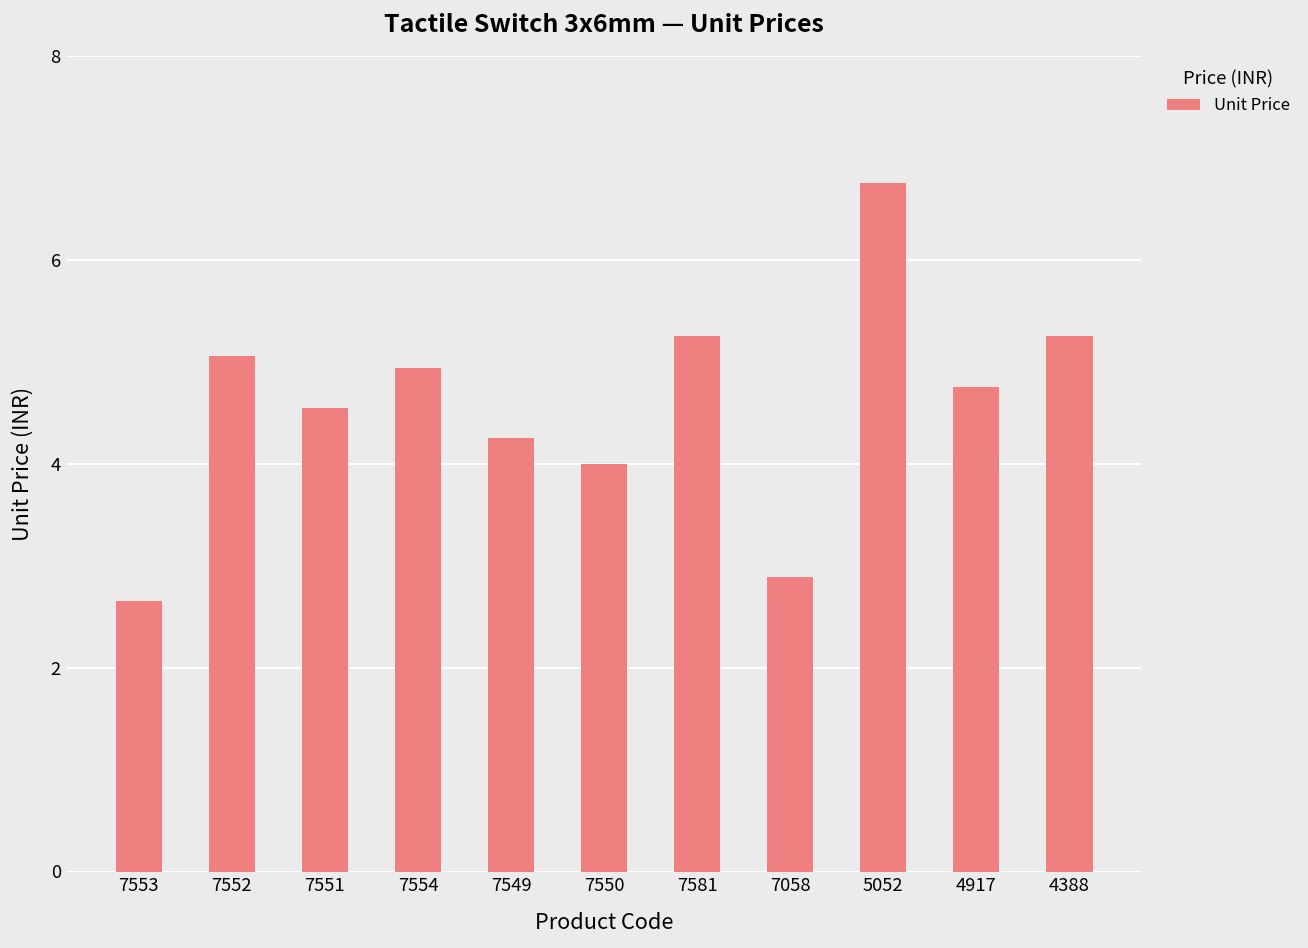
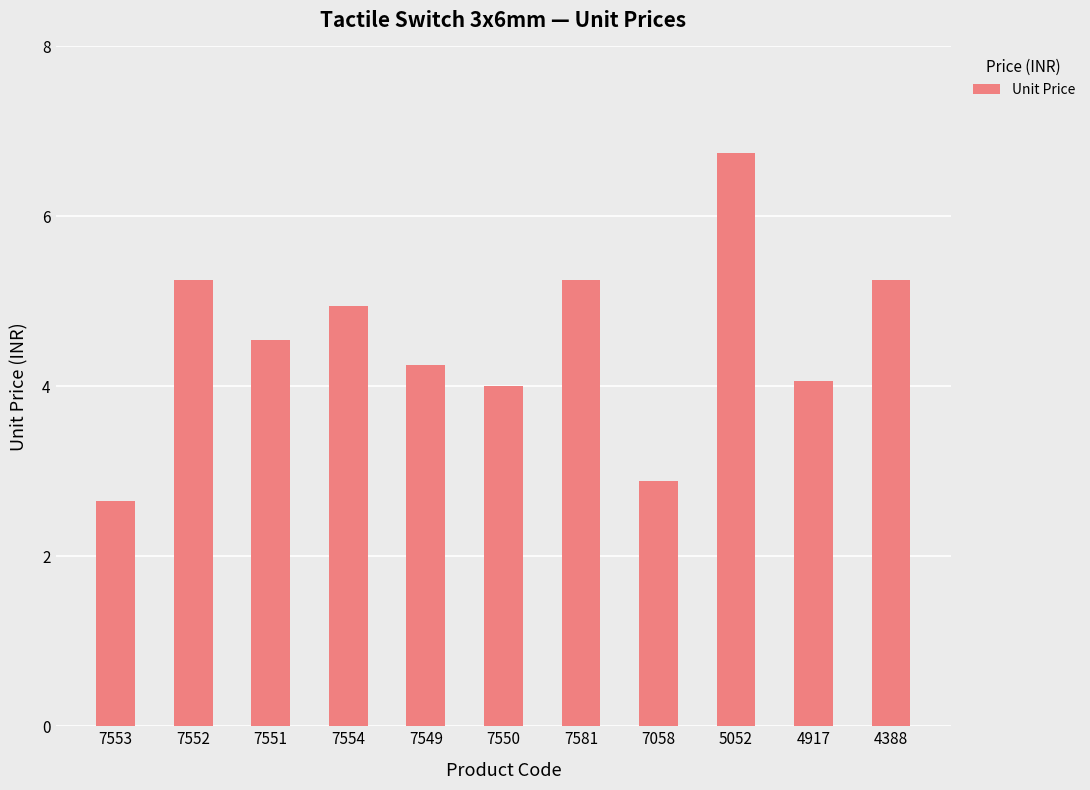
7552: 5.1 -> 5.3
4917: 4.8 -> 4.1
